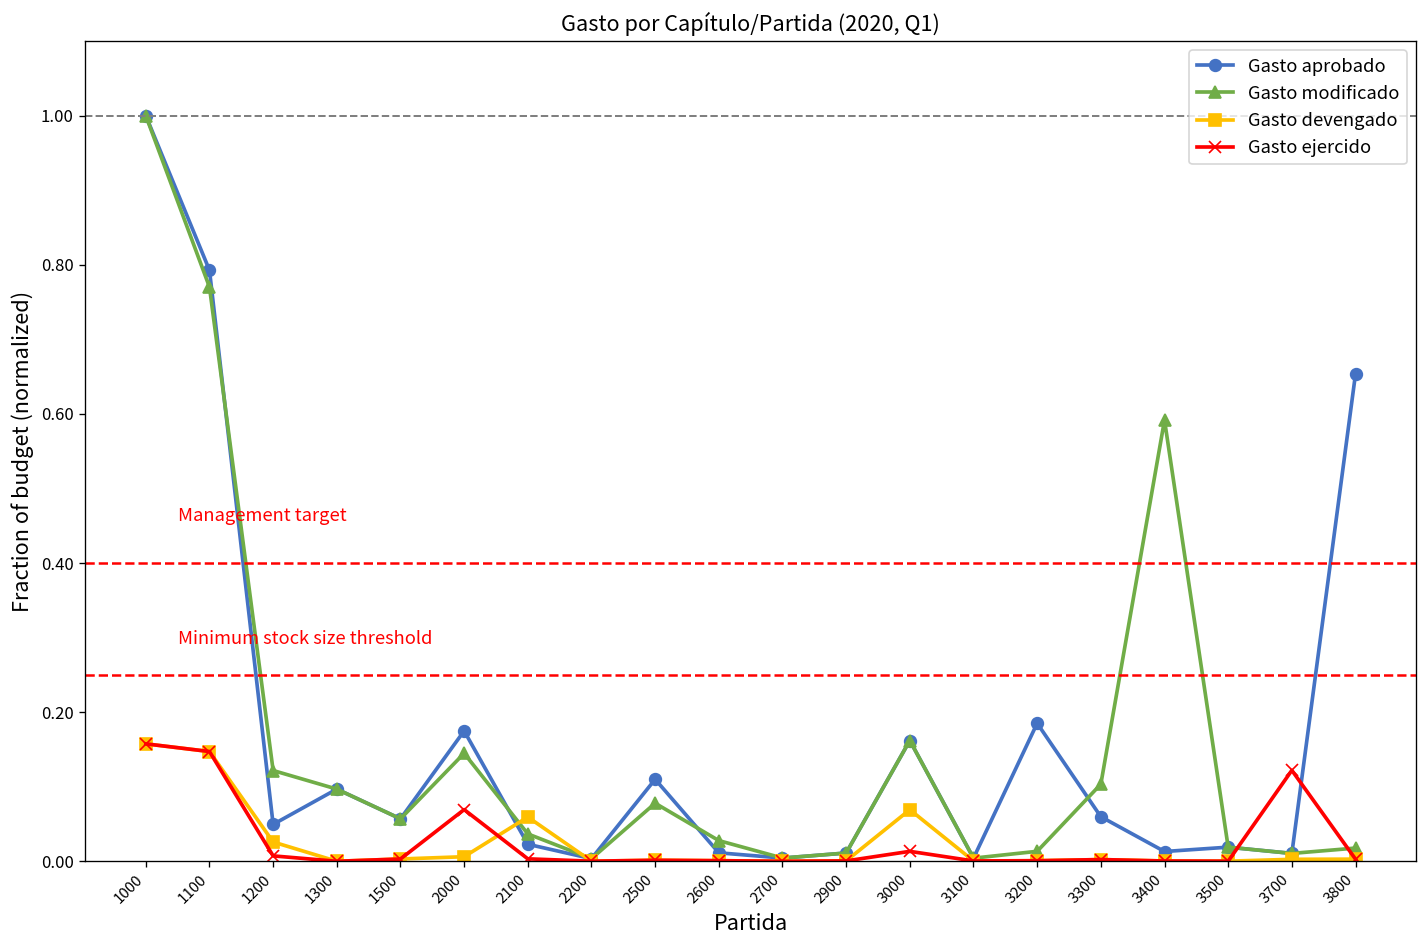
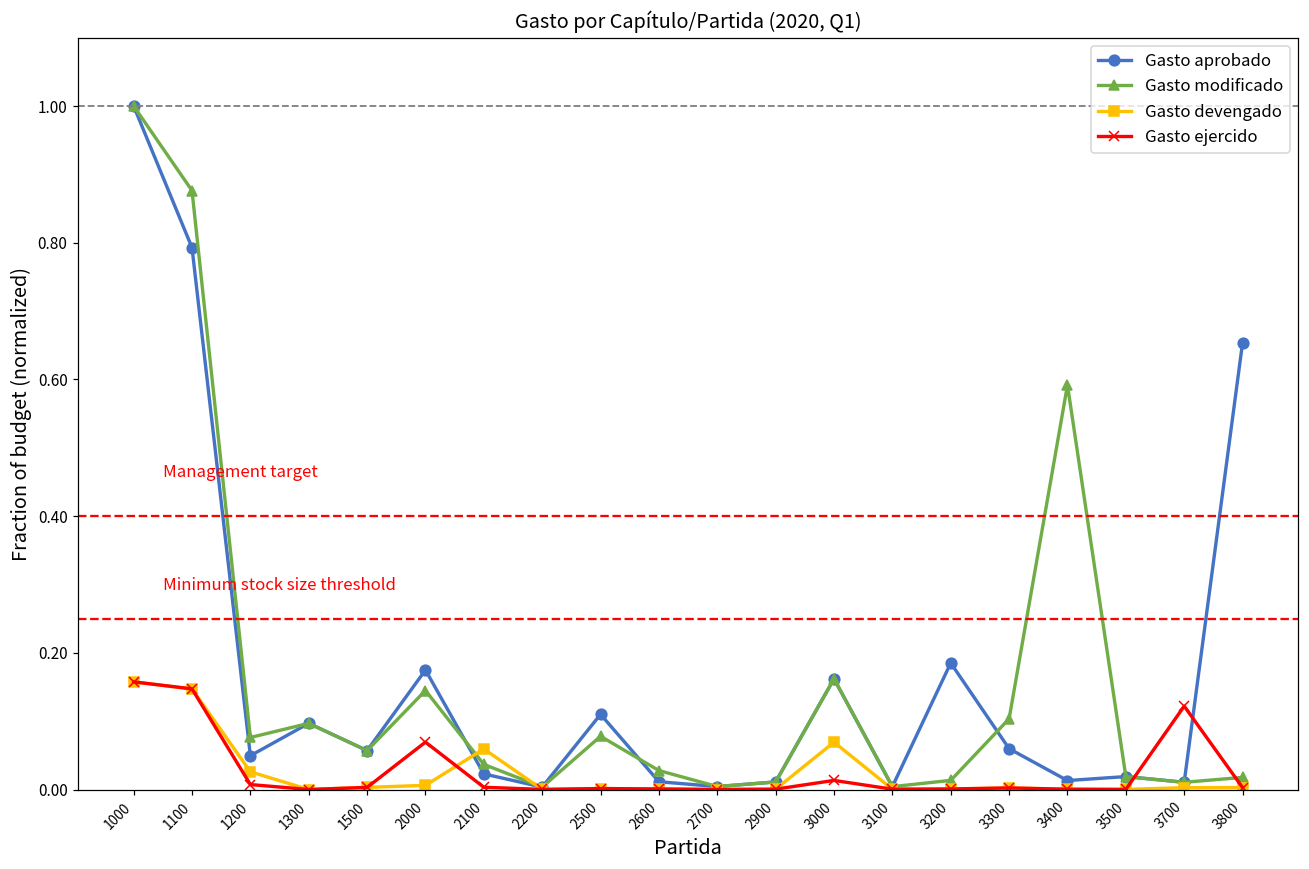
Gasto modificado, 1100: 0.77 -> 0.88
Gasto modificado, 1200: 0.12 -> 0.08
